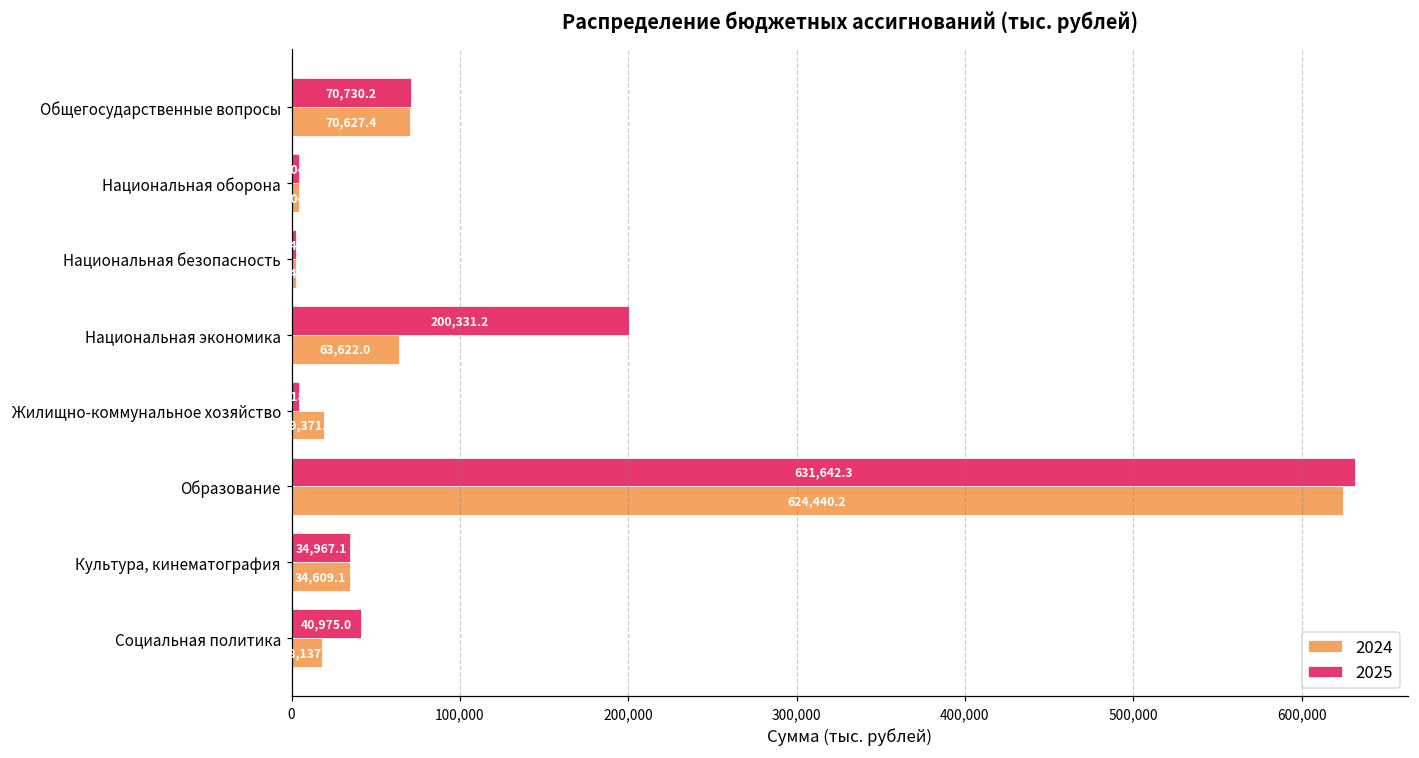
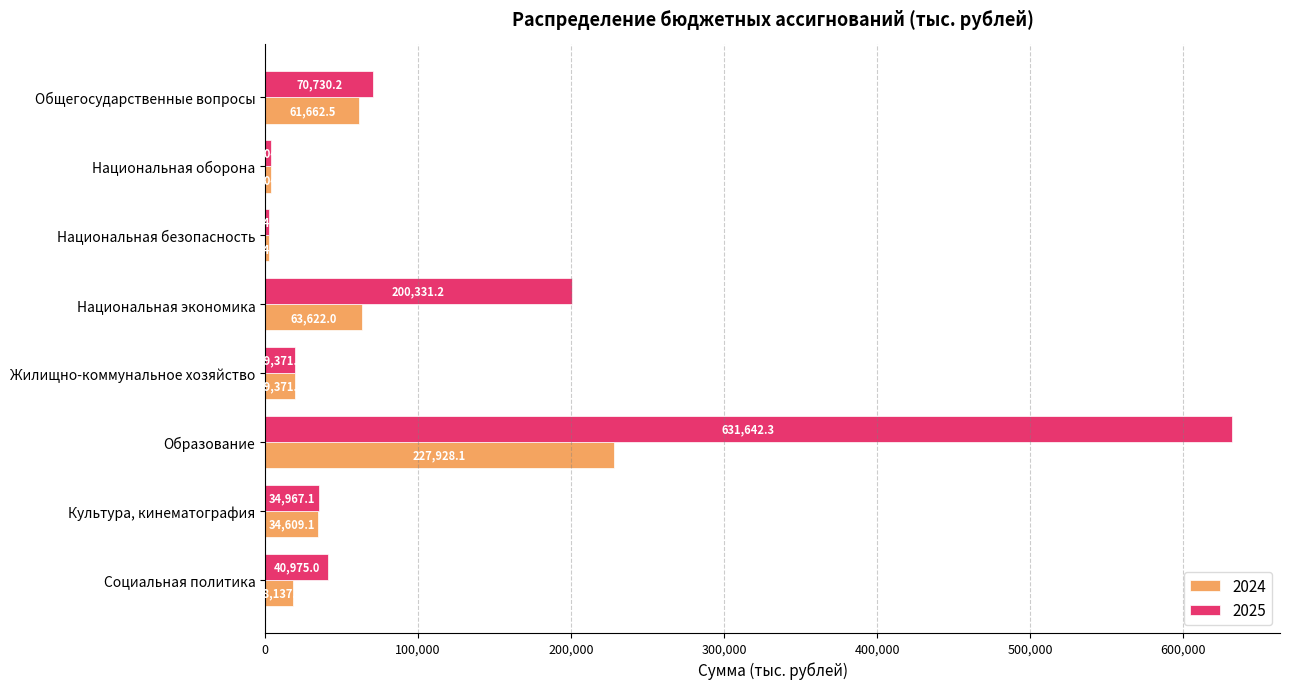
2024, Общегосударственные вопросы: 70,627.4 -> 61,662.5
2025, Жилищно-коммунальное хозяйство: 4,000 -> 19,000
2024, Образование: 624,440.2 -> 227,928.1
